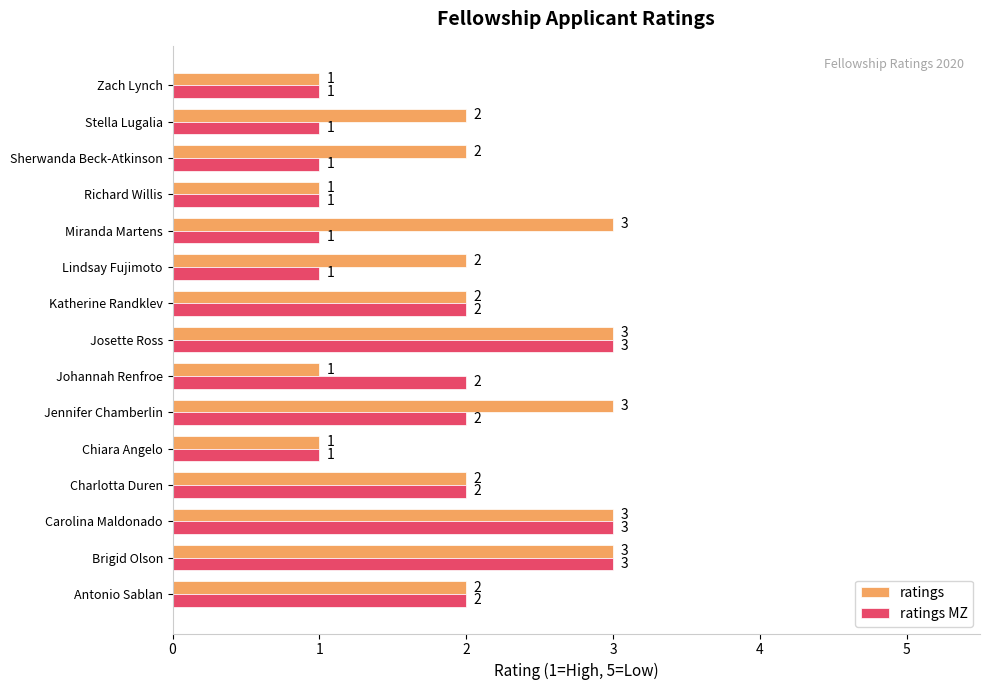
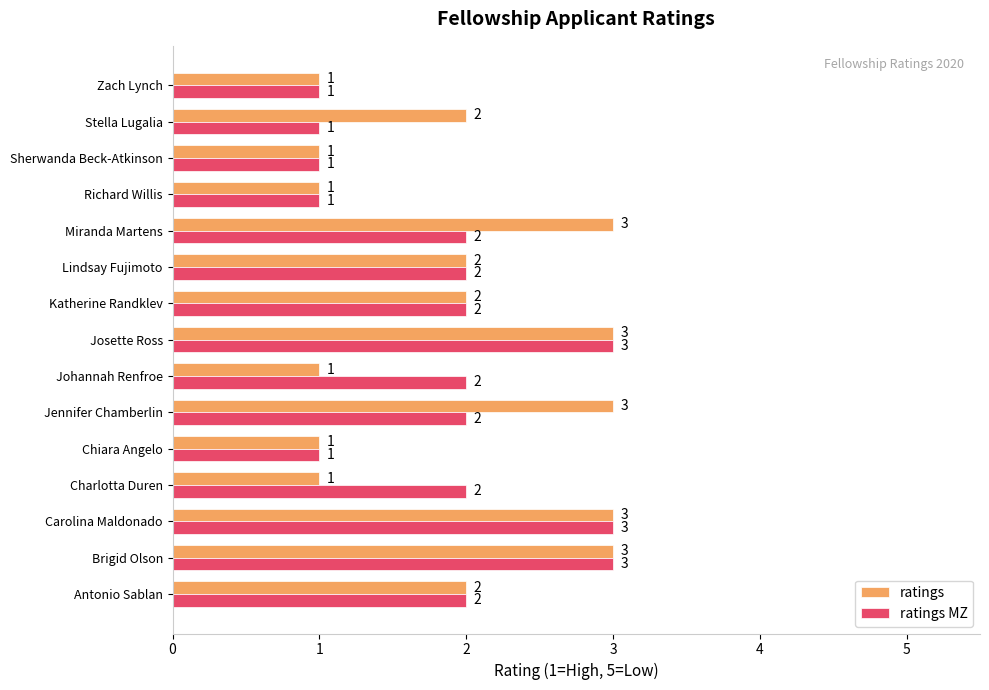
ratings, Sherwanda Beck-Atkinson: 2 -> 1
ratings MZ, Miranda Martens: 1 -> 2
ratings MZ, Lindsay Fujimoto: 1 -> 2
ratings, Charlotta Duren: 2 -> 1
